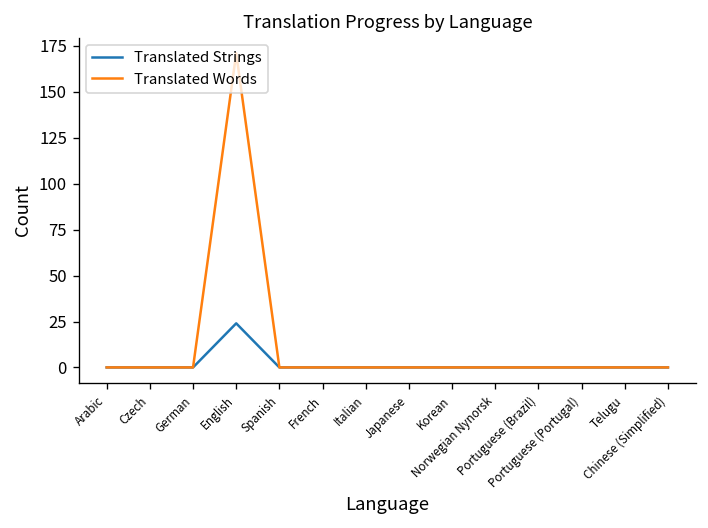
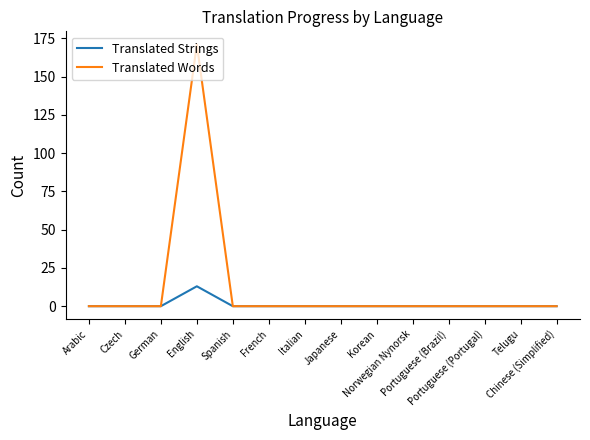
Translated Strings, English: 24 -> 13
